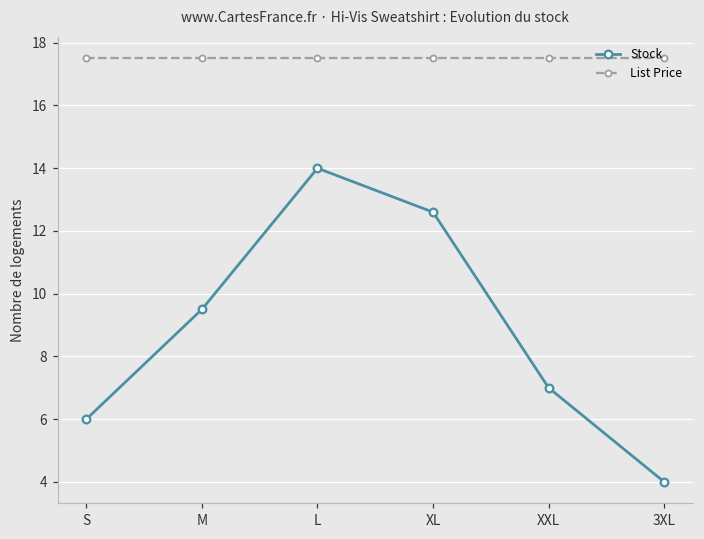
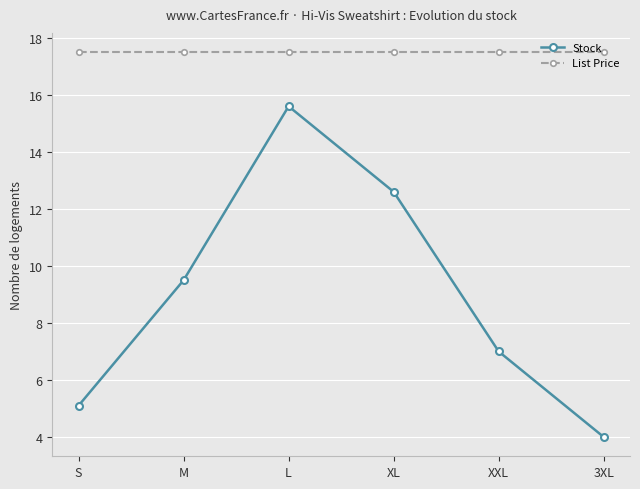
Stock, S: 6.0 -> 5.1
Stock, L: 14.0 -> 15.6
